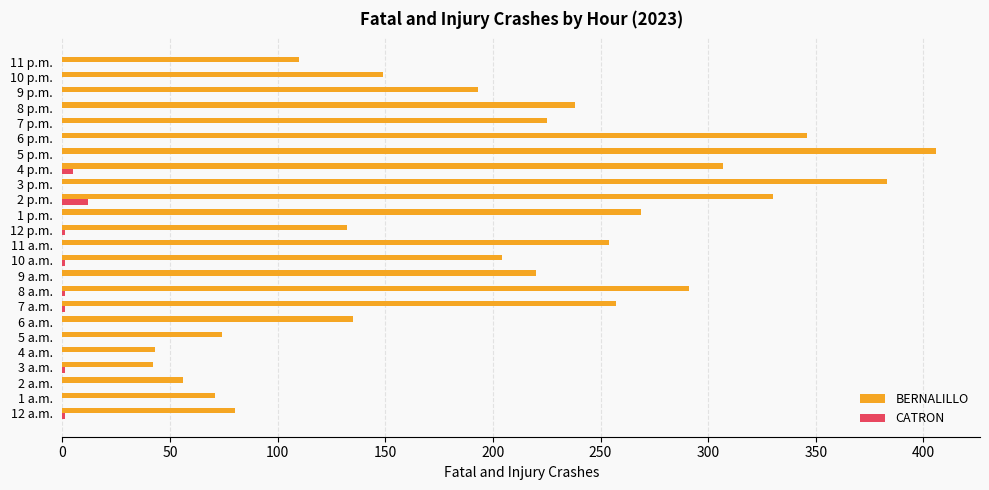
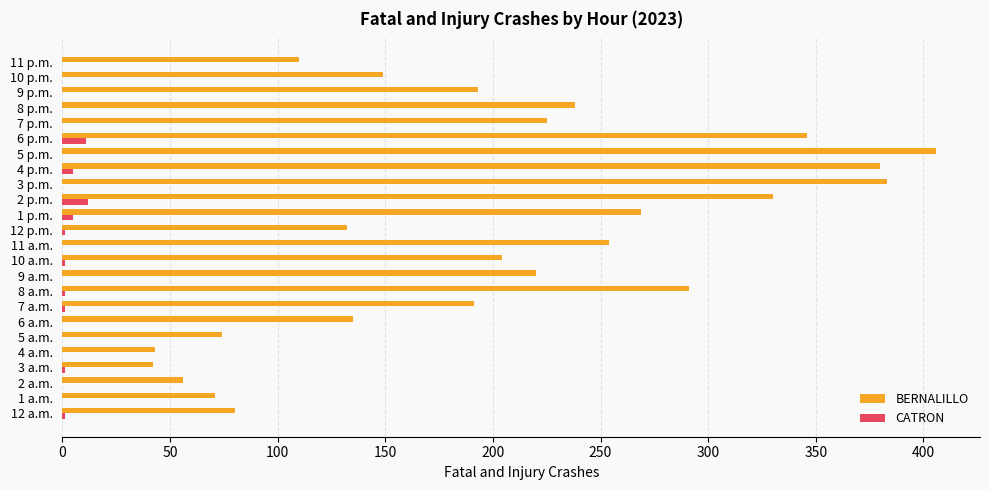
CATRON, 6 p.m.: 0 -> 11
BERNALILLO, 4 p.m.: 307 -> 380
CATRON, 1 p.m.: 0 -> 5
BERNALILLO, 7 a.m.: 257 -> 191
